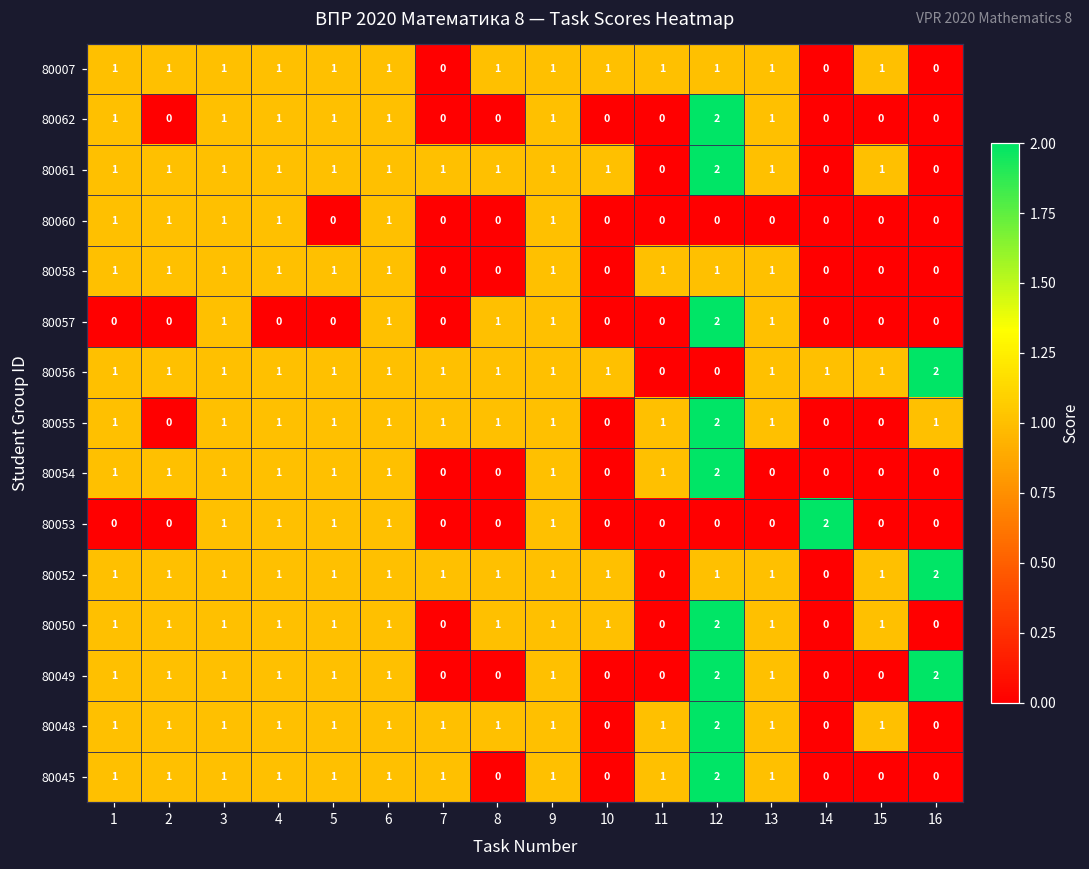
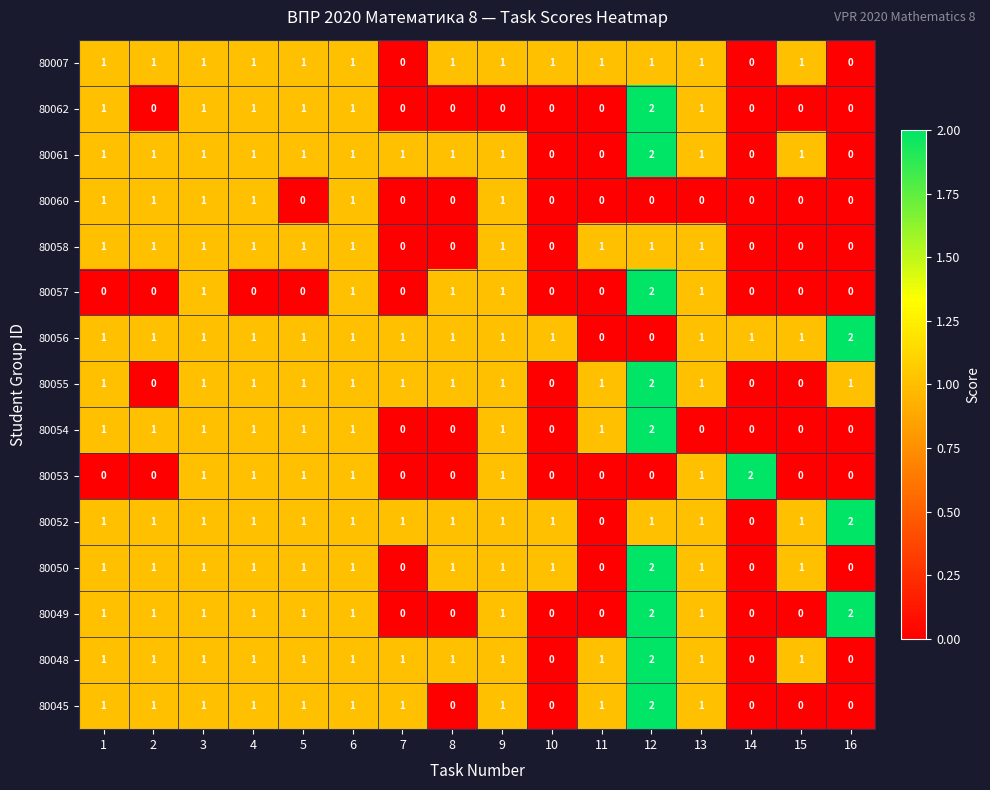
80062, 9: 1 -> 0
80061, 10: 1 -> 0
80053, 13: 0 -> 1
